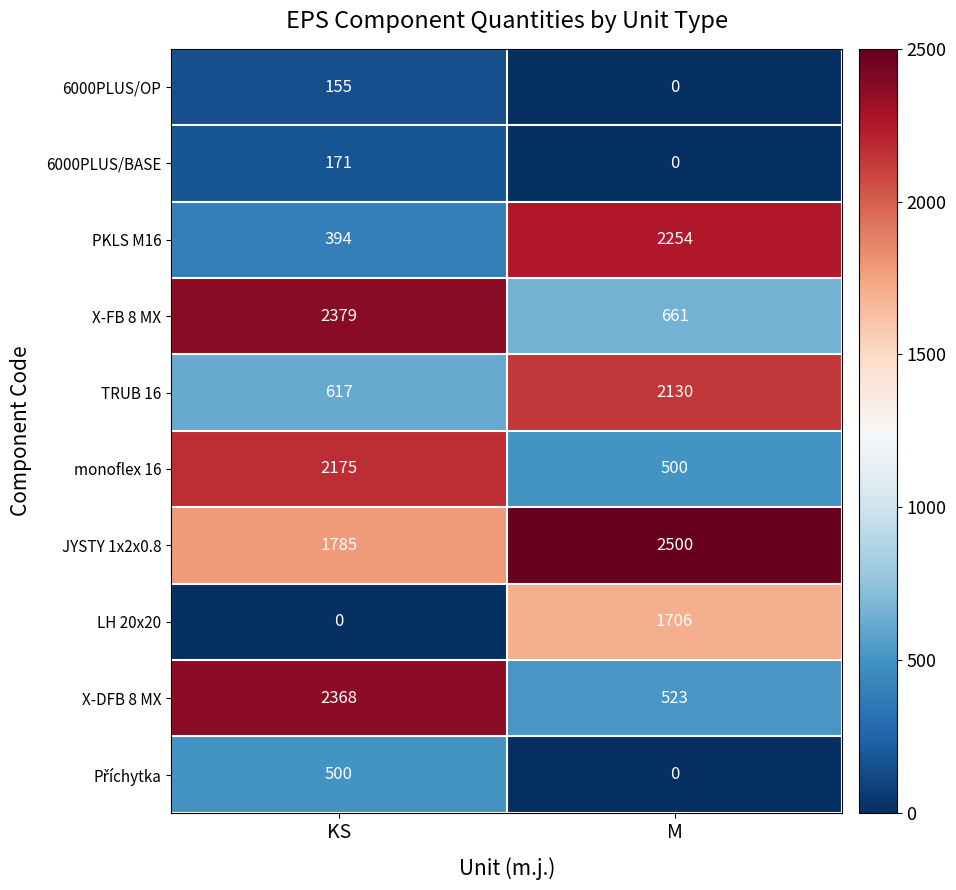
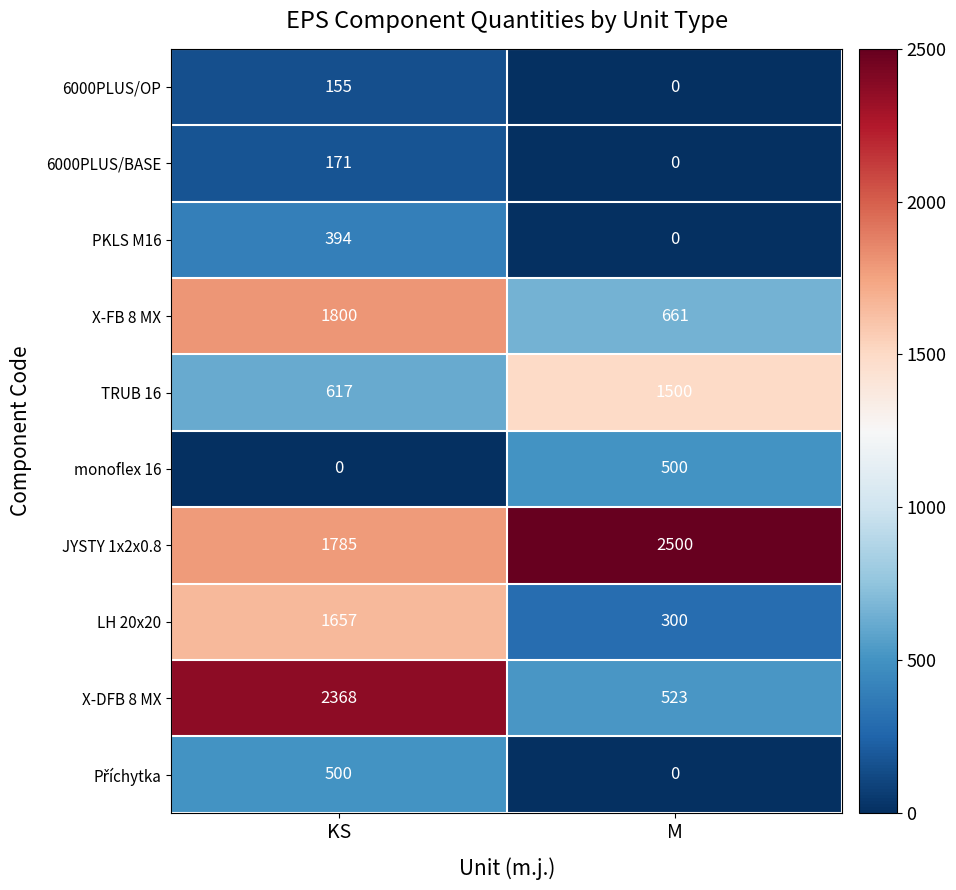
PKLS M16, M: 2254 -> 0
X-FB 8 MX, KS: 2379 -> 1800
TRUB 16, M: 2130 -> 1500
monoflex 16, KS: 2175 -> 0
LH 20x20, KS: 0 -> 1657
LH 20x20, M: 1706 -> 300
